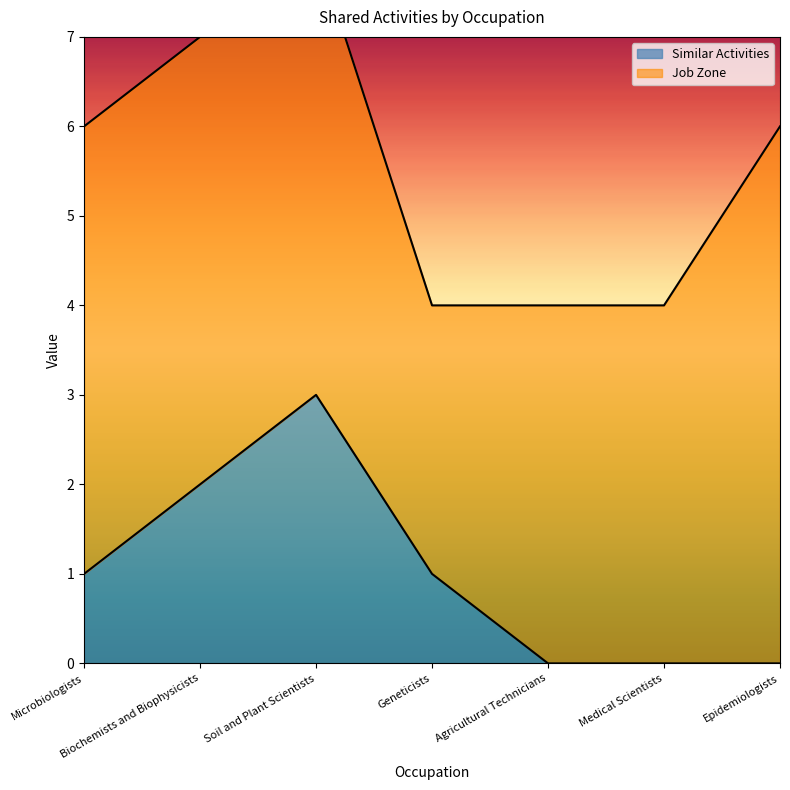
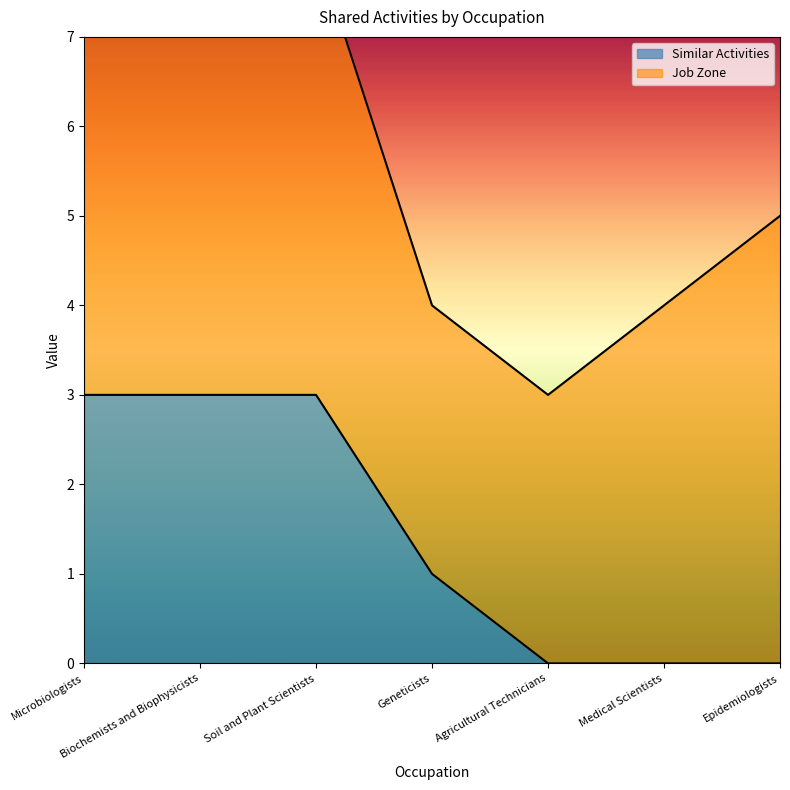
Similar Activities, Microbiologists: 1 -> 3
Similar Activities, Biochemists and Biophysicists: 2 -> 3
Job Zone, Agricultural Technicians: 4 -> 3
Job Zone, Epidemiologists: 6 -> 5
